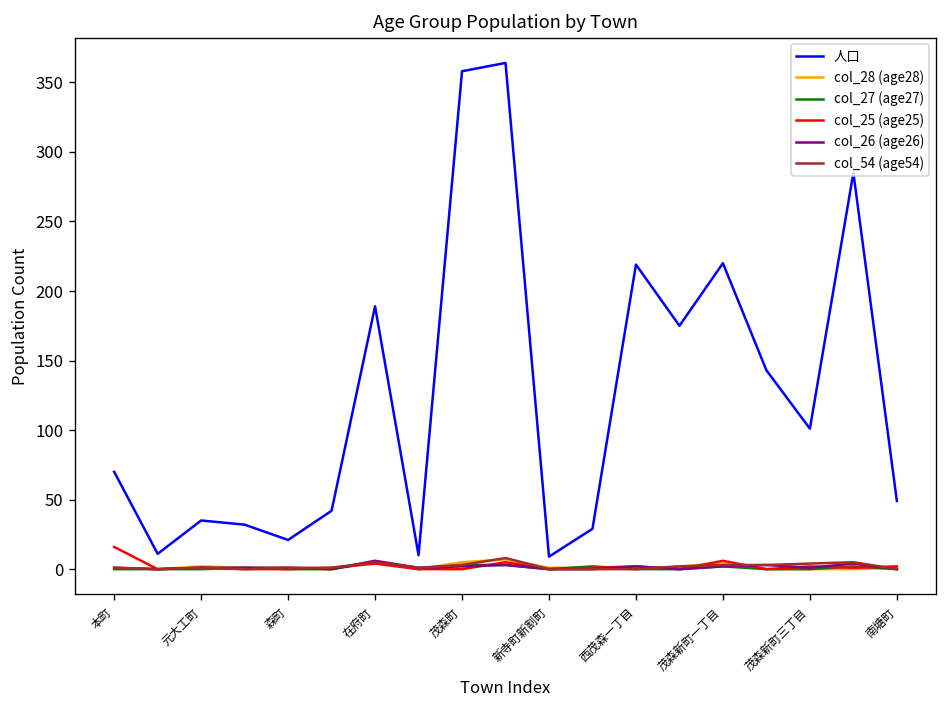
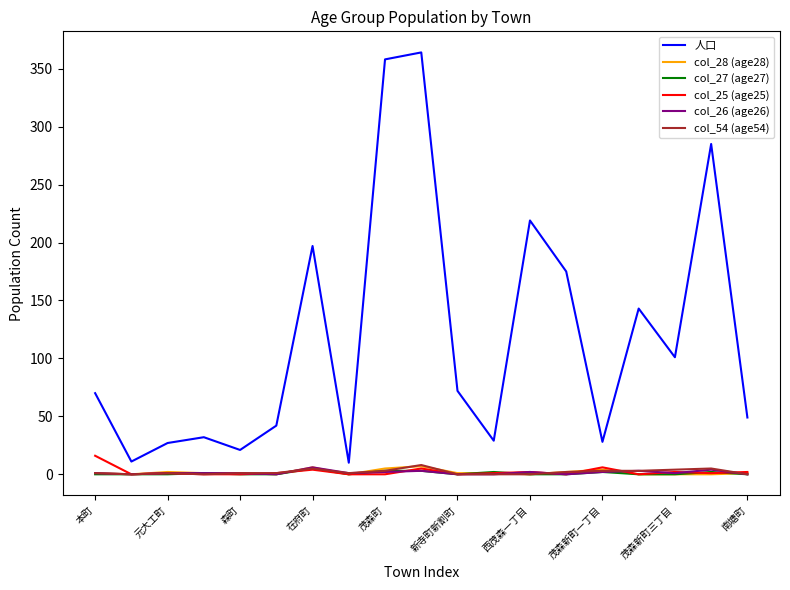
人口, 元大工町: 35 -> 27
人口, 在府町: 189 -> 197
人口, 新寺町新割町: 9 -> 72
人口, 茂森新町一丁目: 220 -> 28
